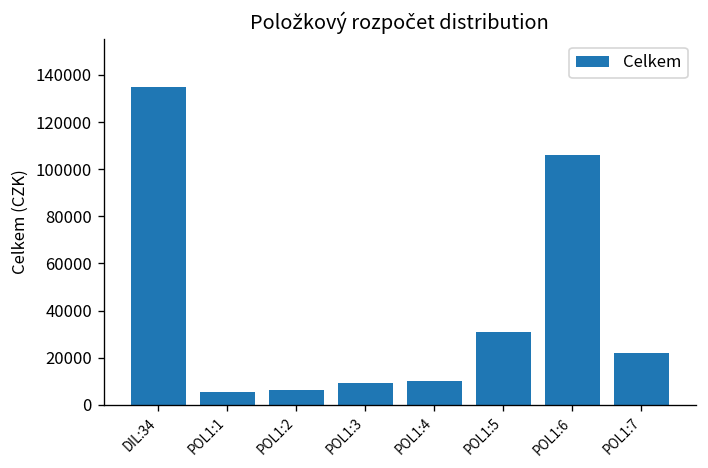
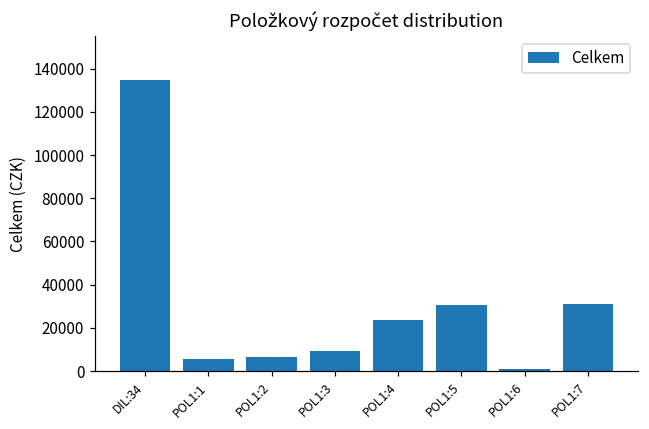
POL1:4: 10000 -> 24000
POL1:6: 106000 -> 1000
POL1:7: 22000 -> 31000
